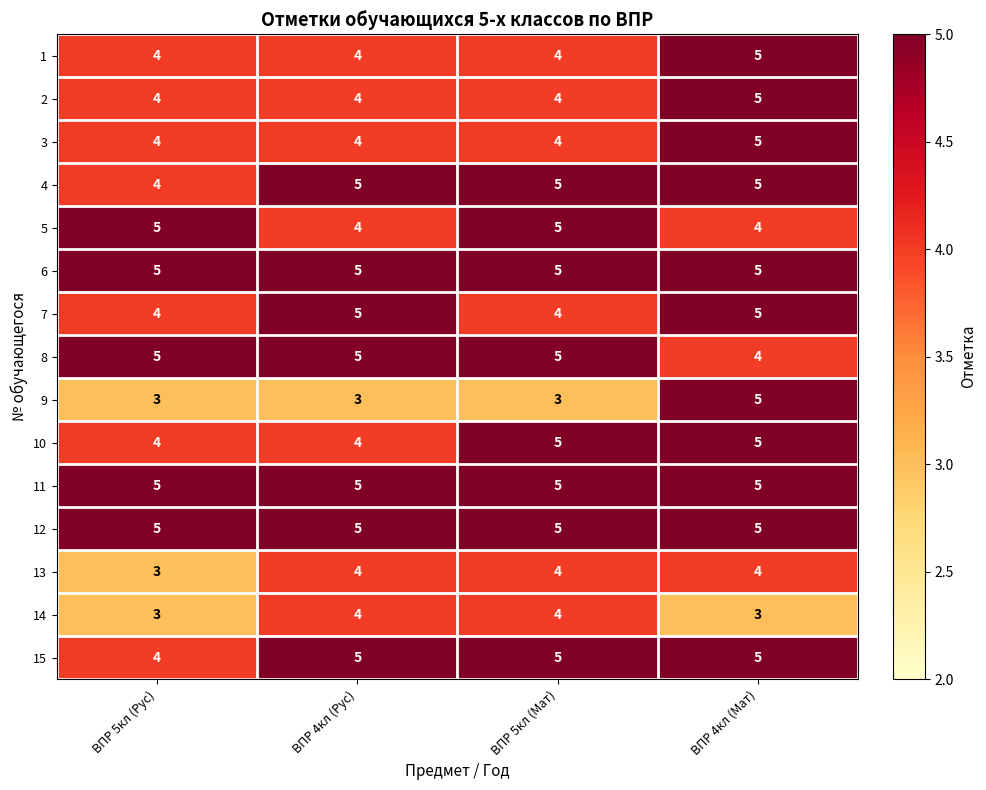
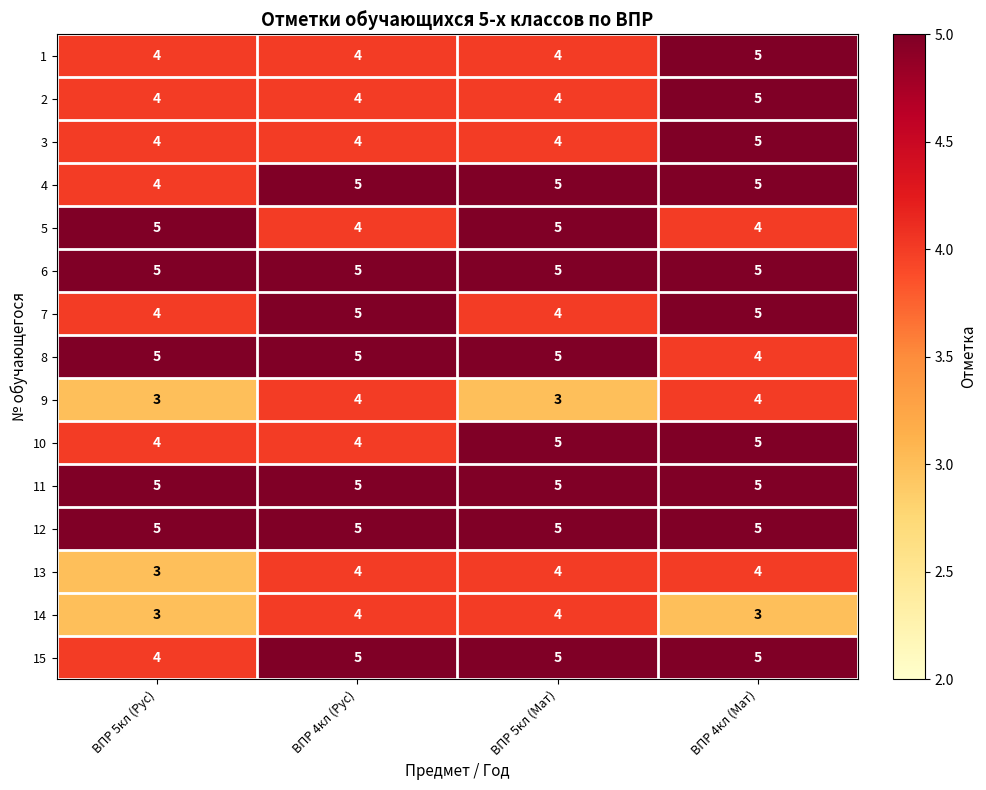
9, ВПР 4кл (Рус): 3 -> 4
9, ВПР 4кл (Мат): 5 -> 4
